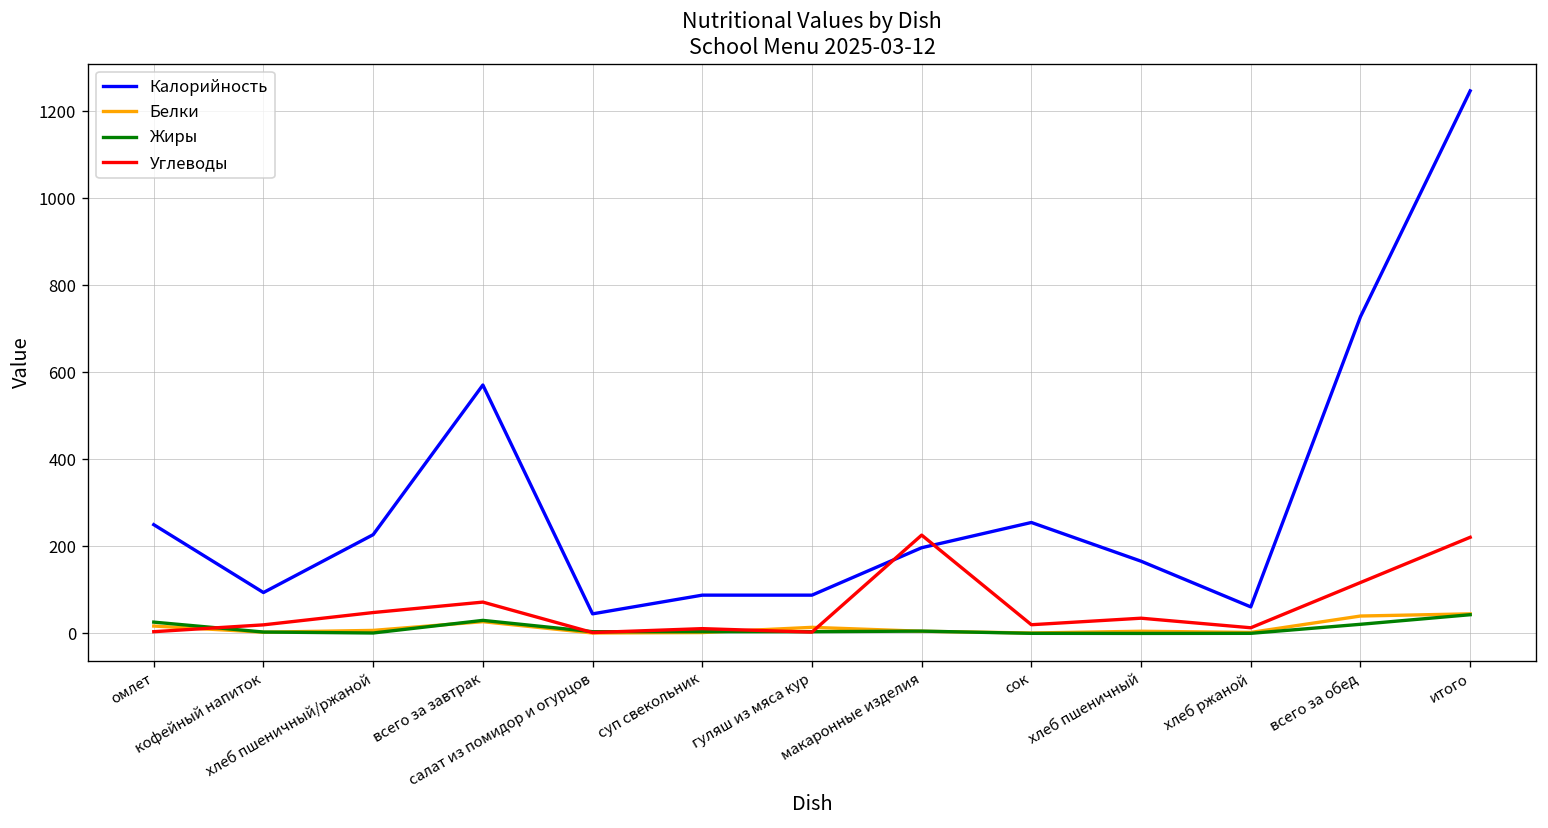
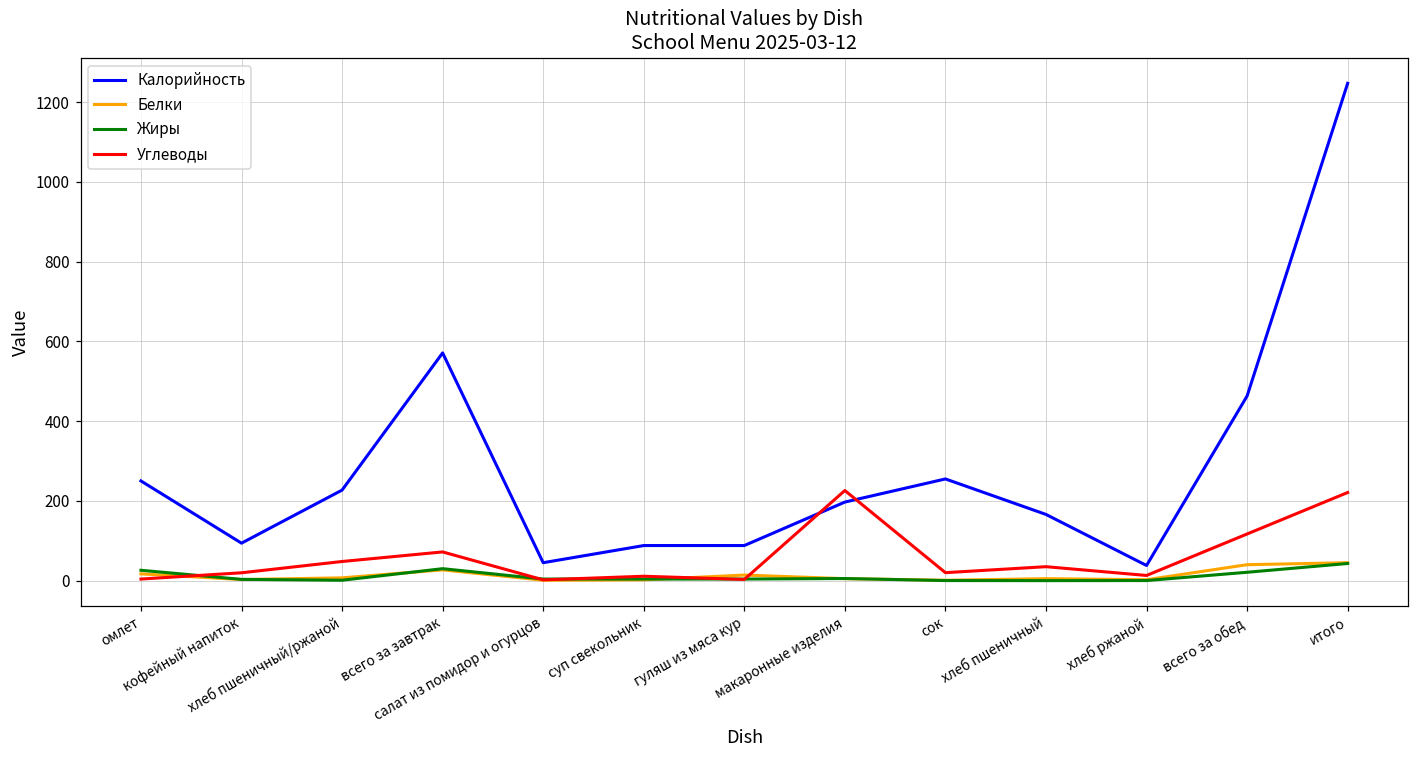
Калорийность, хлеб ржаной: 60 -> 40
Калорийность, всего за обед: 730 -> 460
